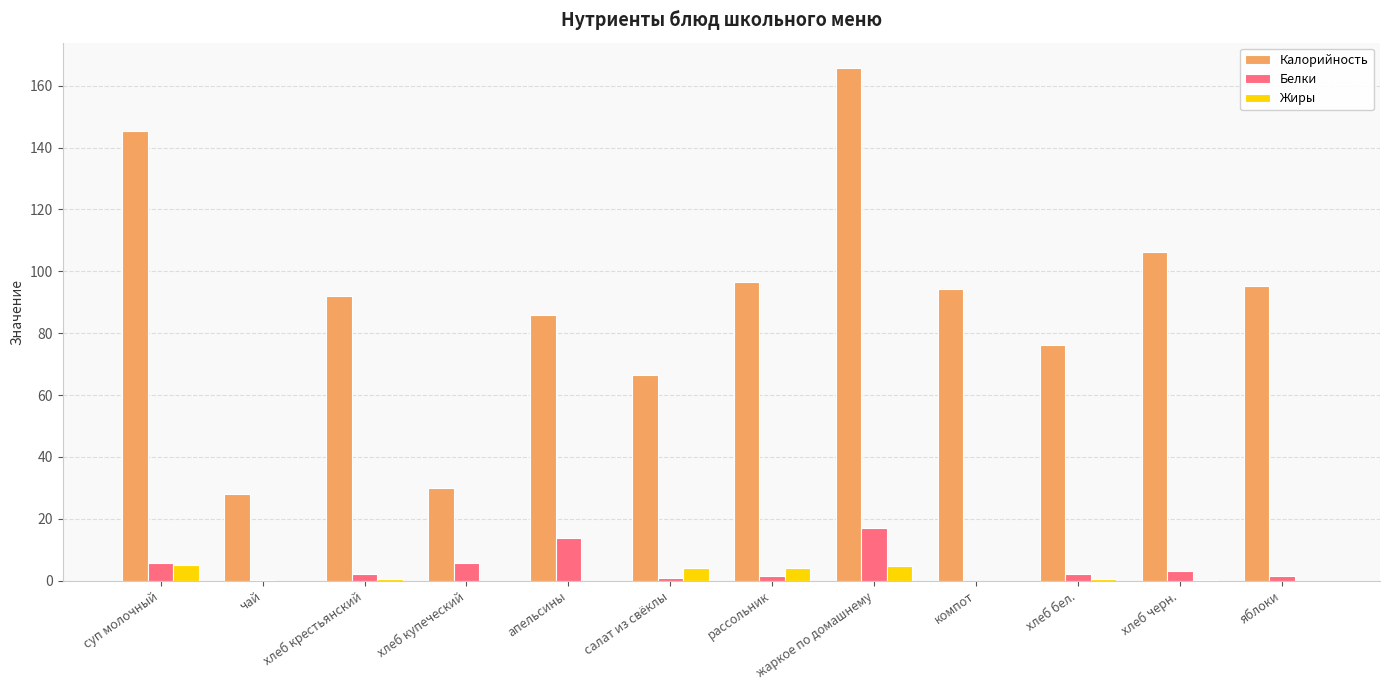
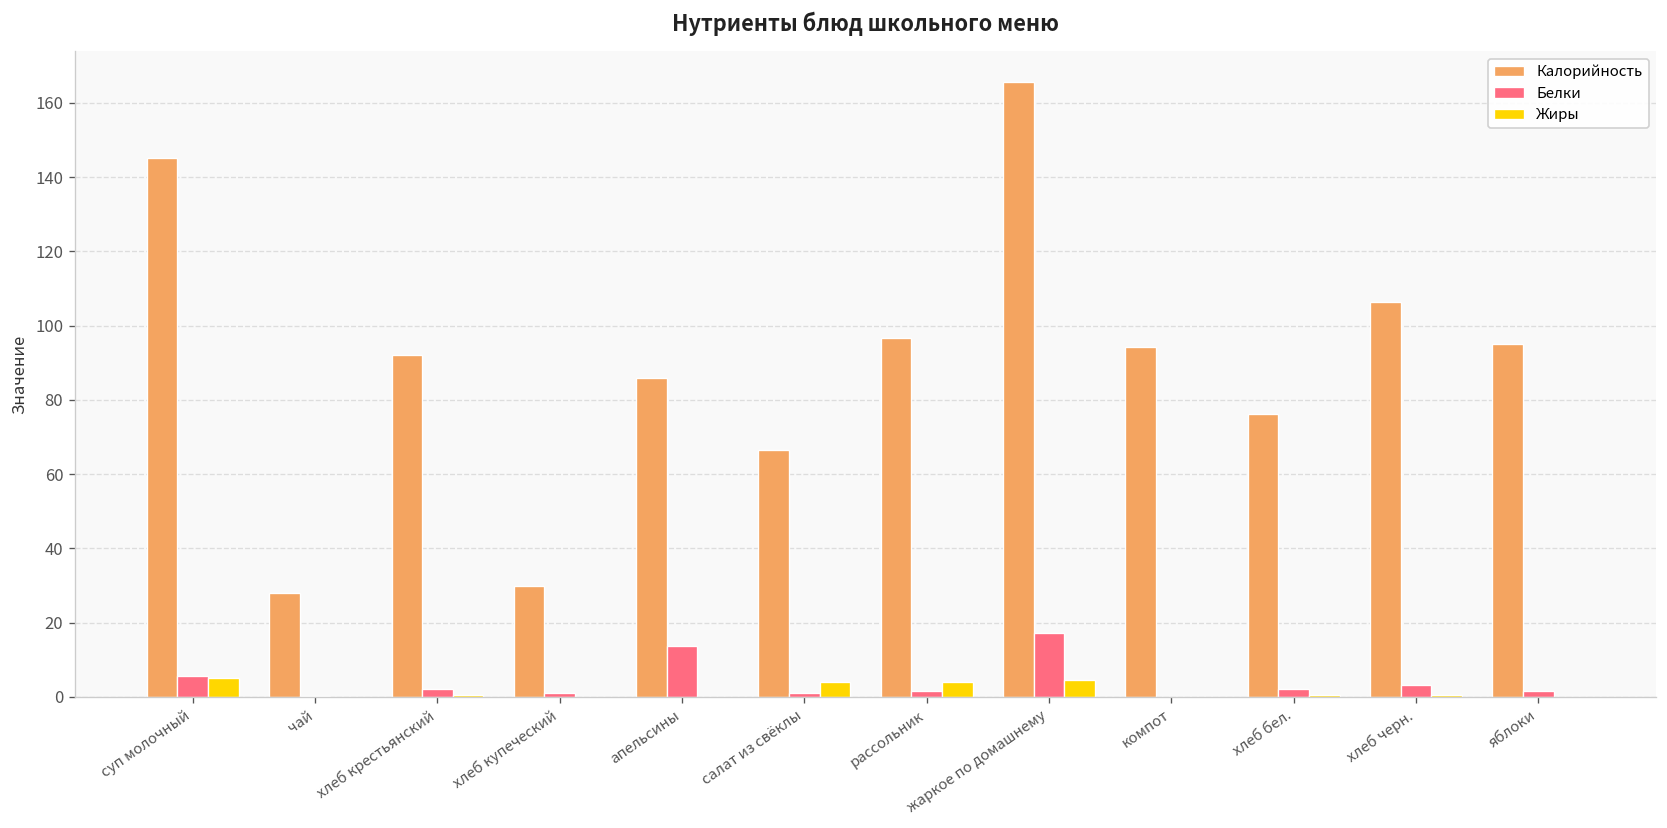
Белки, хлеб купеческий: 6 -> 1
